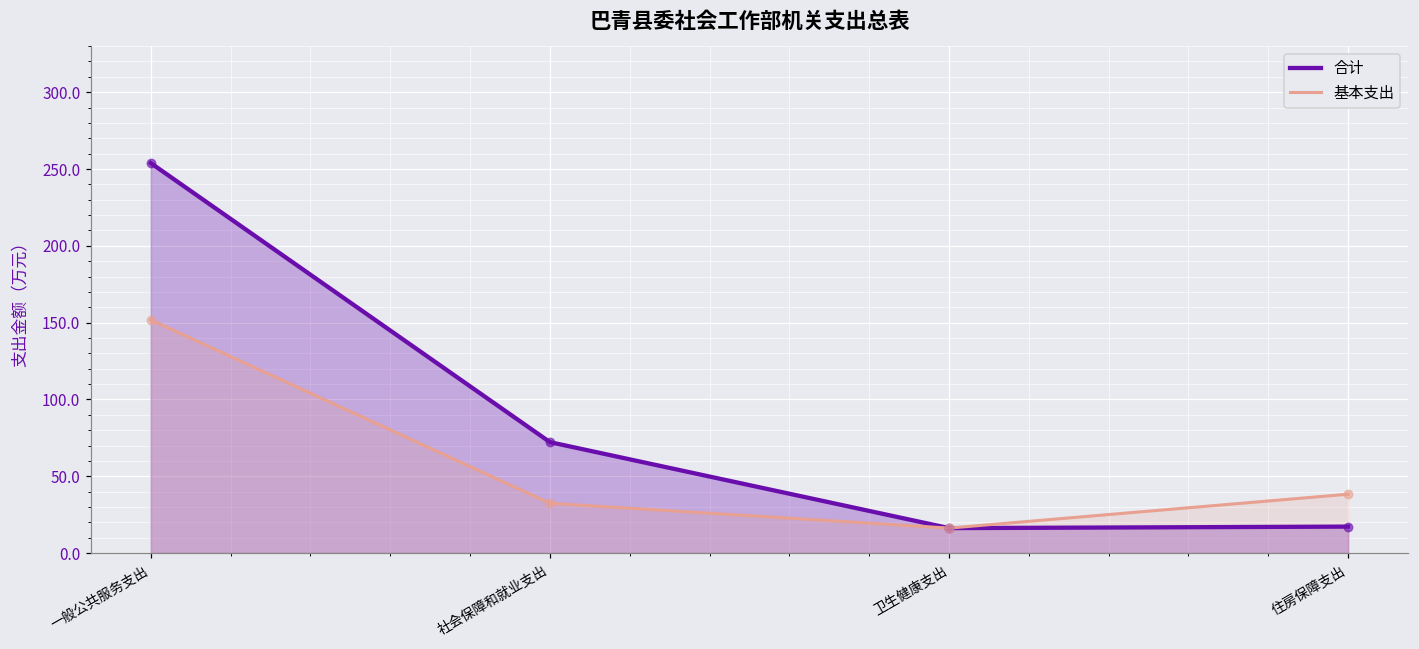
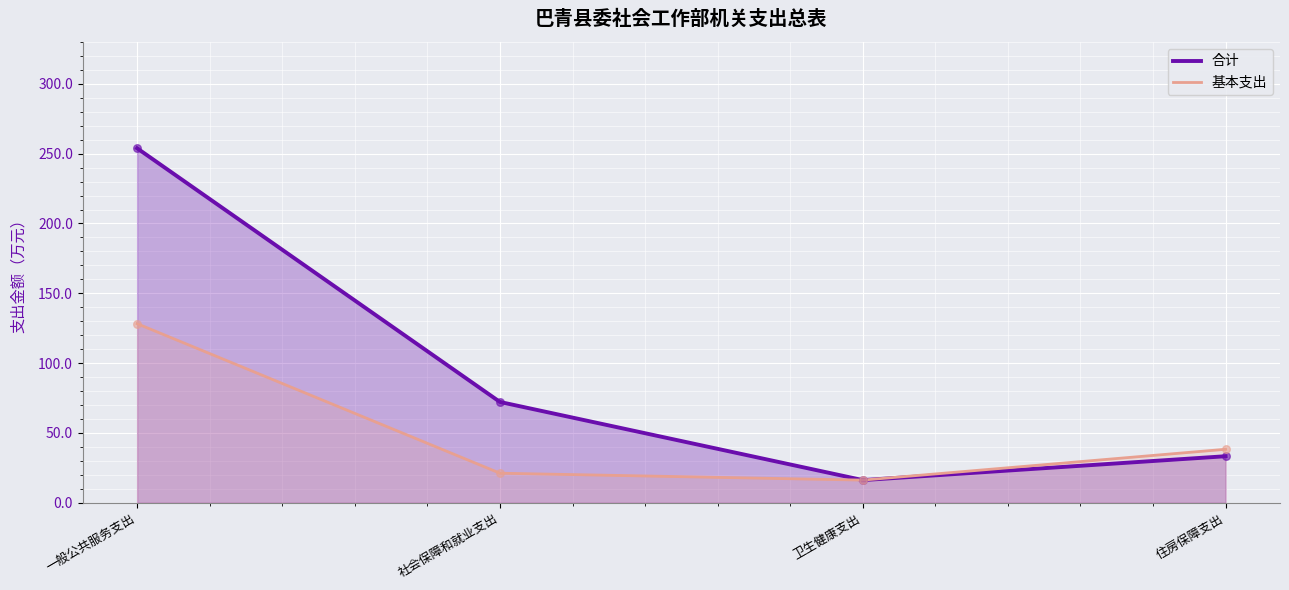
基本支出, 一般公共服务支出: 152 -> 128
基本支出, 社会保障和就业支出: 32 -> 21
合计, 住房保障支出: 17 -> 33
